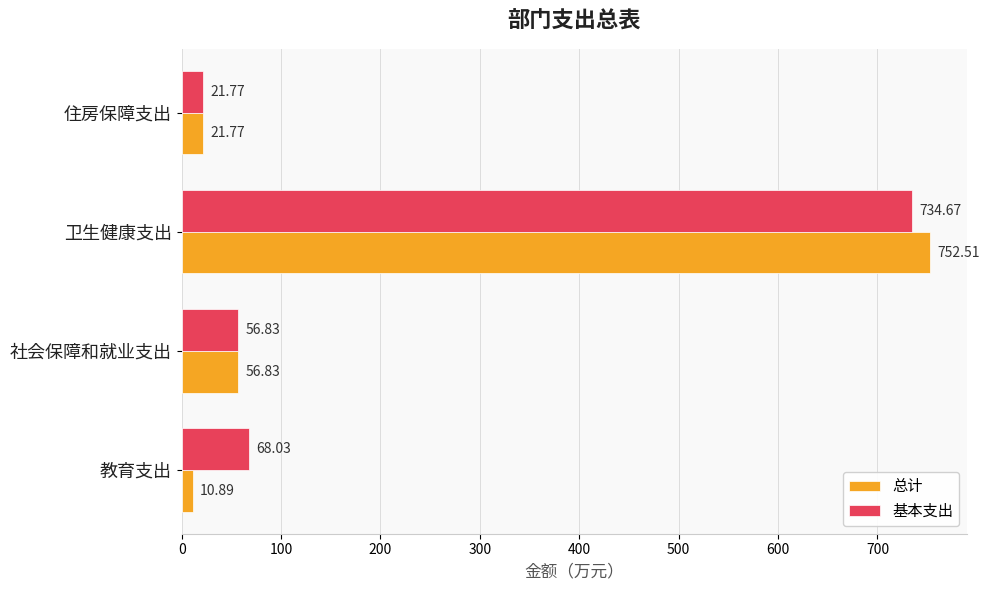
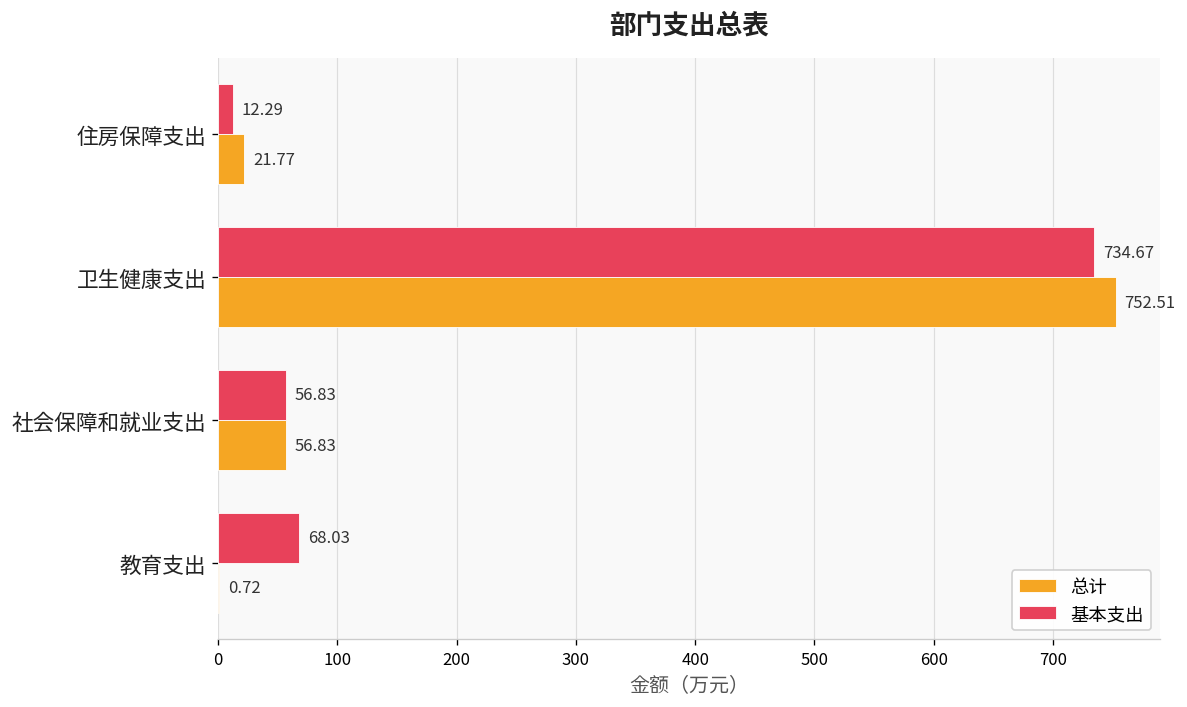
基本支出, 住房保障支出: 21.77 -> 12.29
总计, 教育支出: 10.89 -> 0.72
